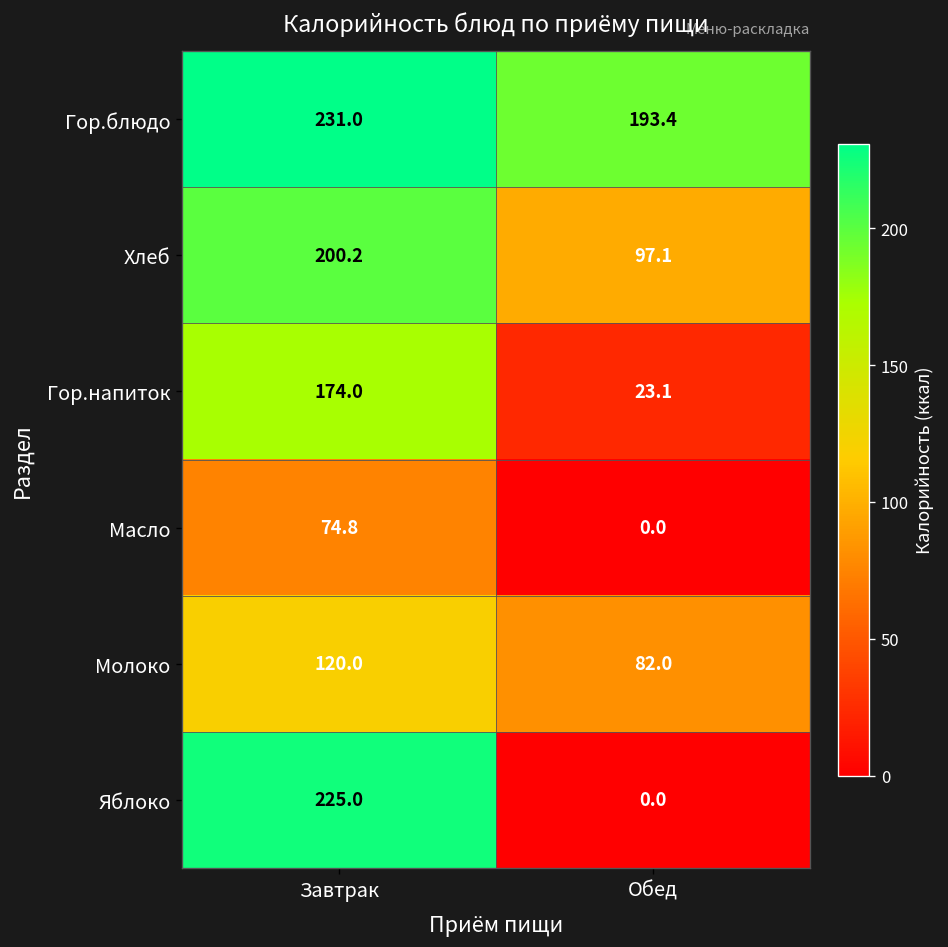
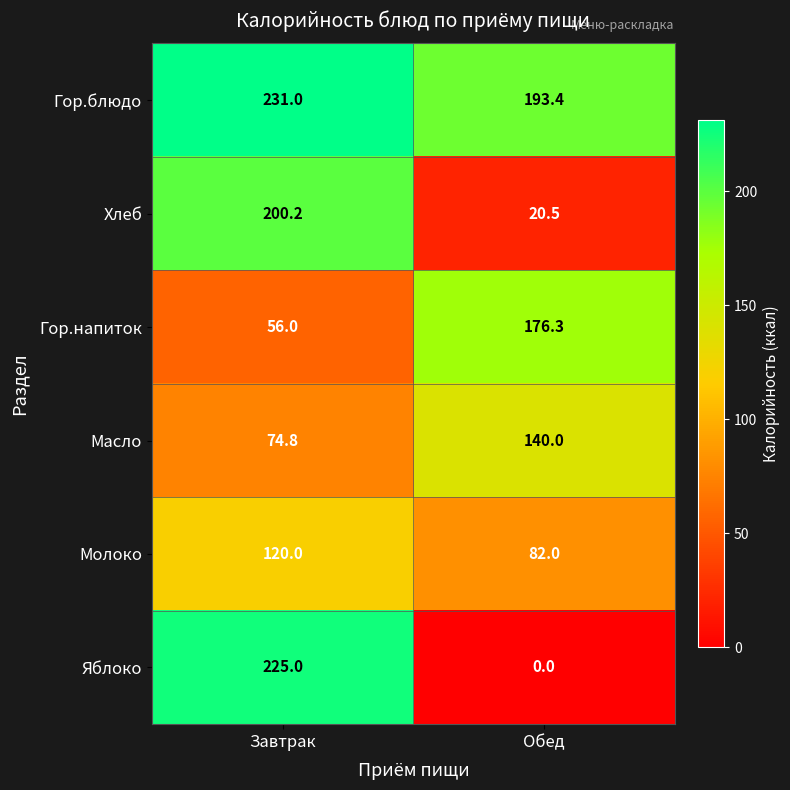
Хлеб, Обед: 97.1 -> 20.5
Гор.напиток, Завтрак: 174.0 -> 56.0
Гор.напиток, Обед: 23.1 -> 176.3
Масло, Обед: 0.0 -> 140.0
